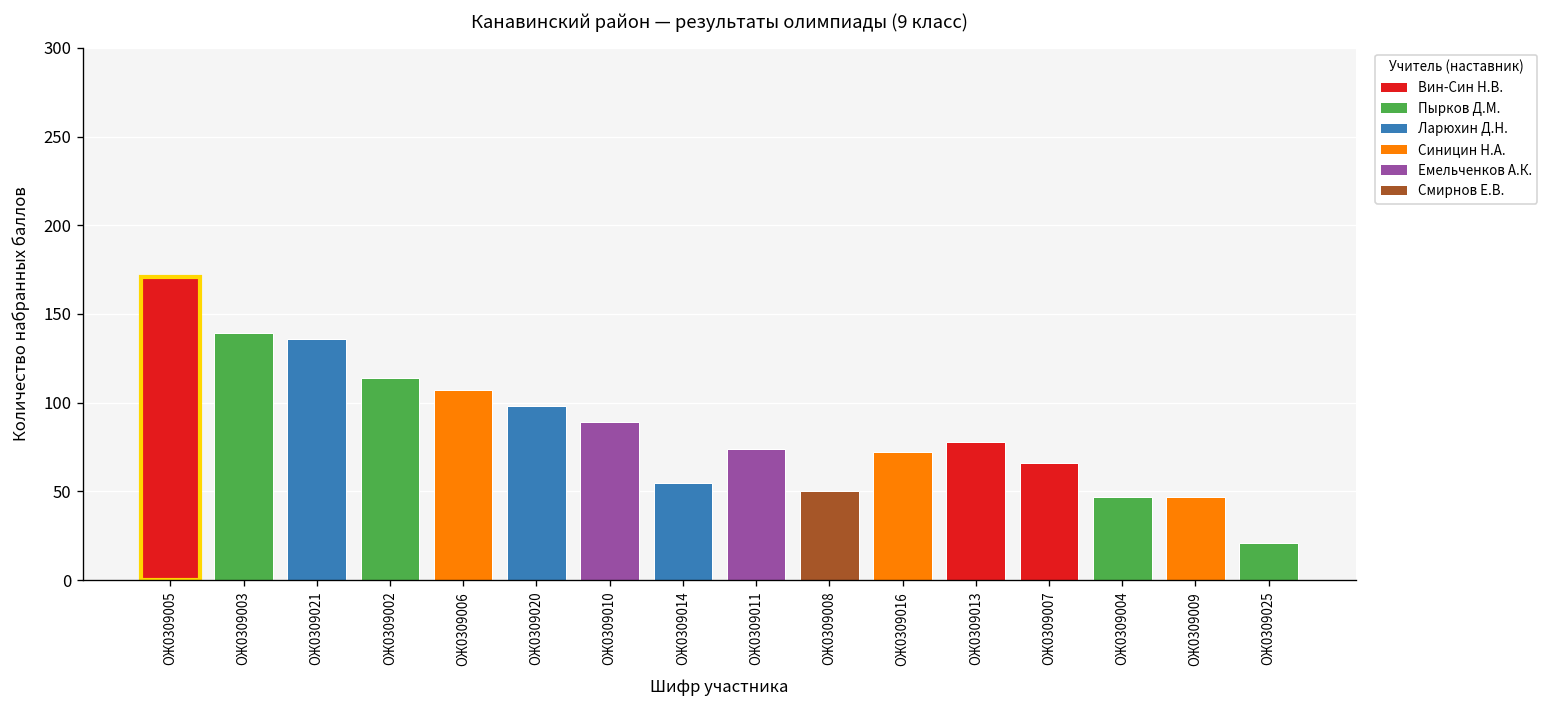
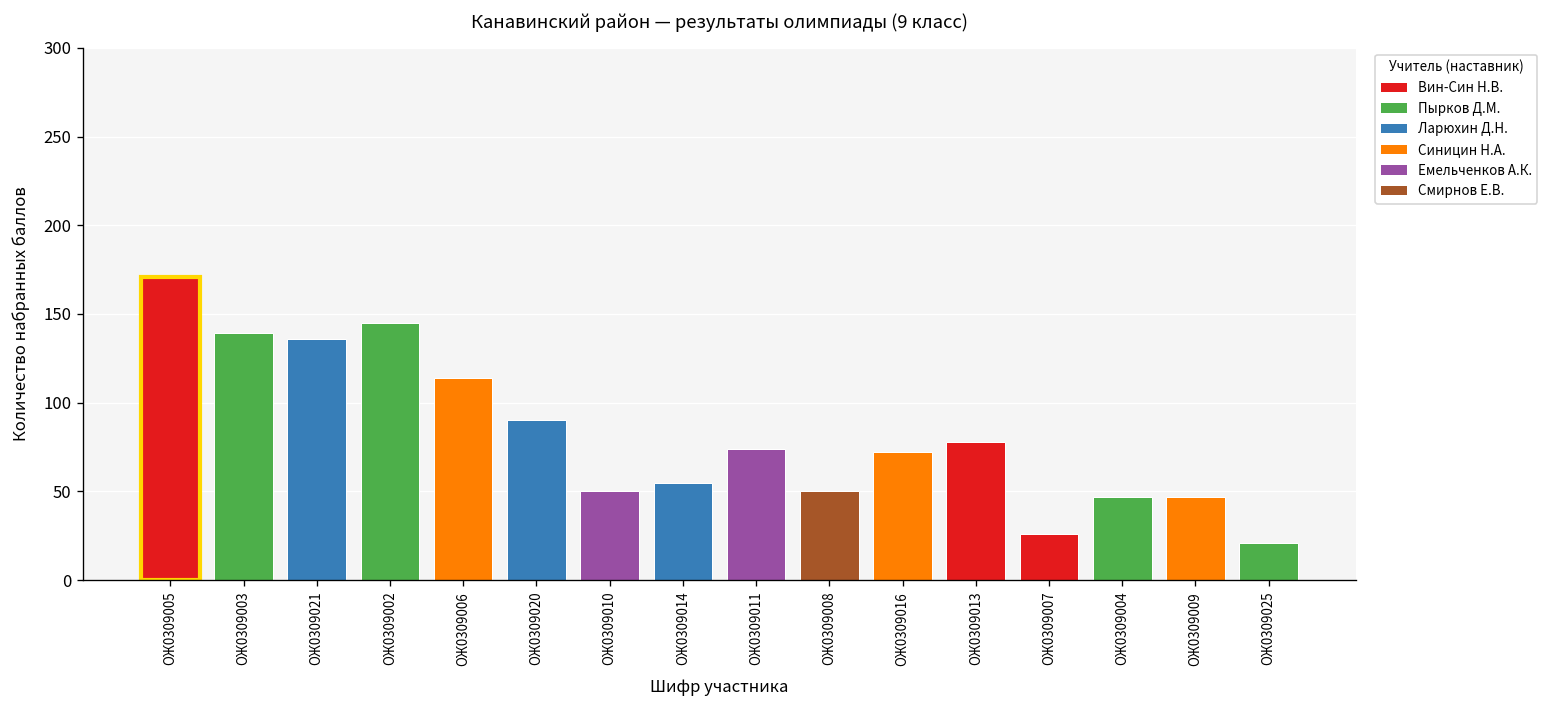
ОЖ0309002: 114 -> 145
ОЖ0309006: 107 -> 114
ОЖ0309020: 98 -> 90
ОЖ0309010: 89 -> 50
ОЖ0309007: 66 -> 26
